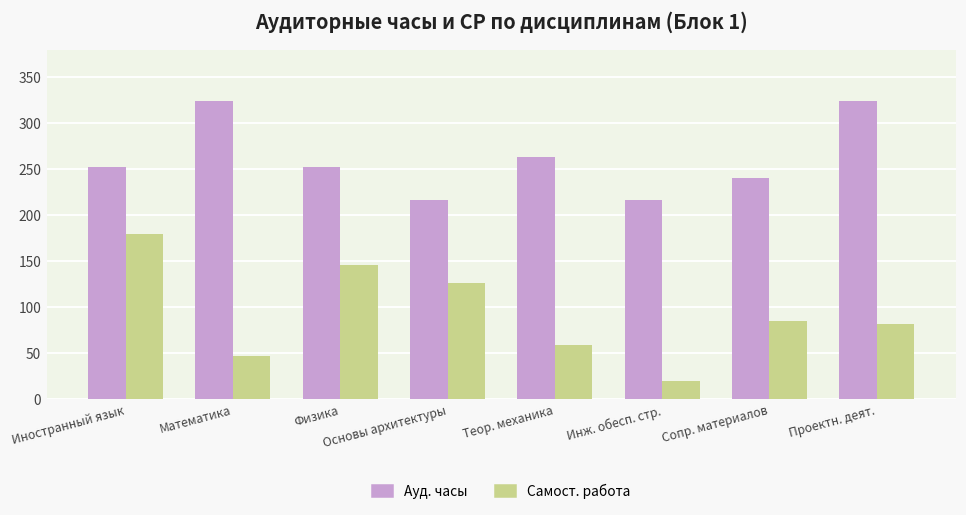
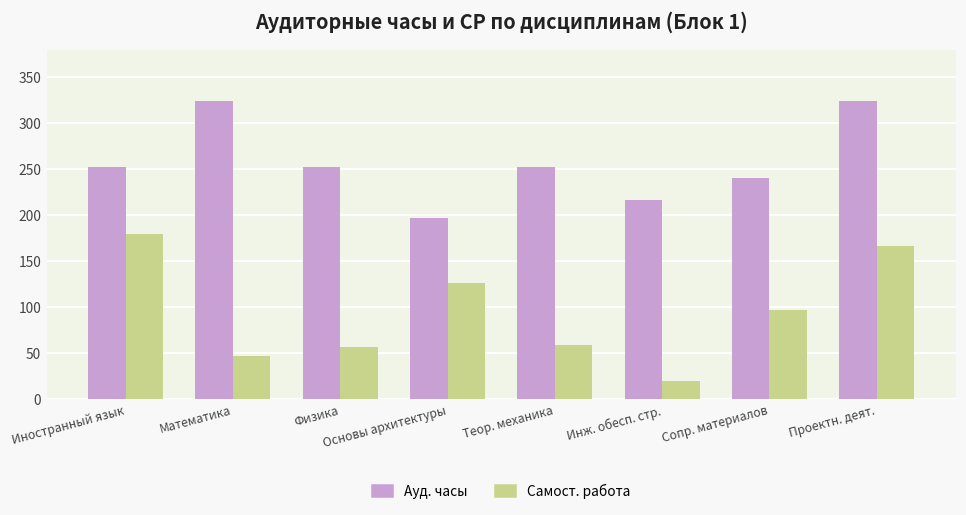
Самост. работа, Физика: 150 -> 60
Ауд. часы, Основы архитектуры: 220 -> 200
Ауд. часы, Теор. механика: 260 -> 250
Самост. работа, Сопр. материалов: 80 -> 100
Самост. работа, Проектн. деят.: 80 -> 170
